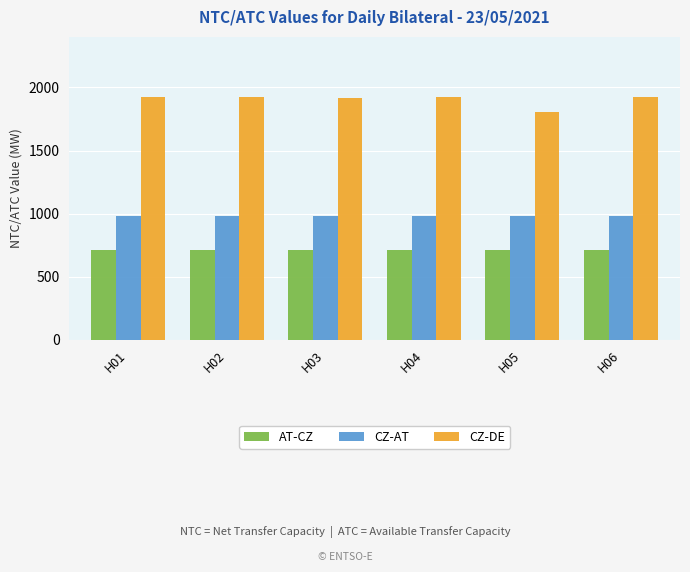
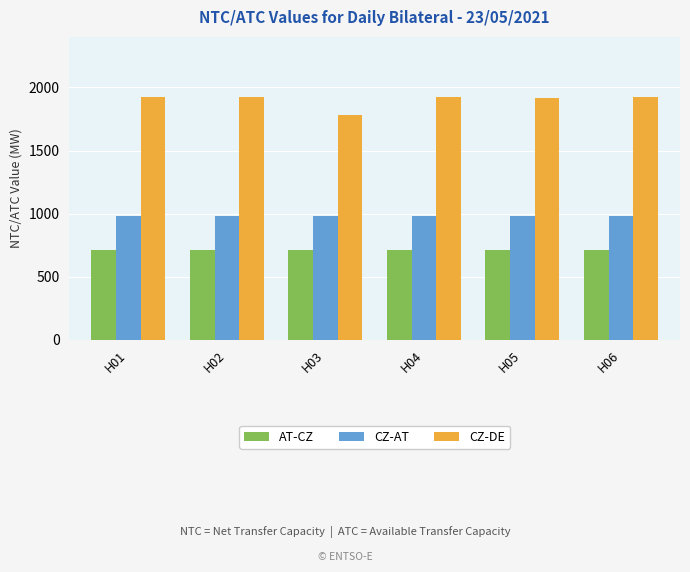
CZ-DE, H03: 1920 -> 1780
CZ-DE, H05: 1810 -> 1920
